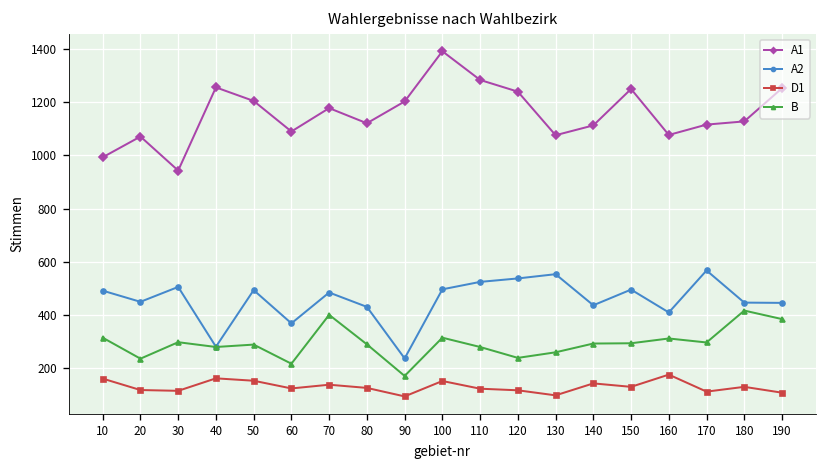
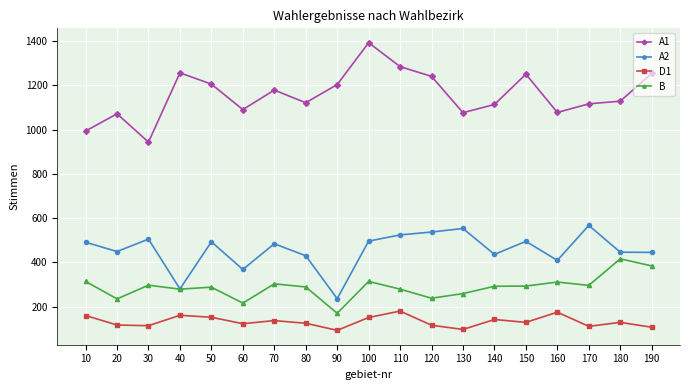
B, 70: 400 -> 300
D1, 110: 120 -> 180
